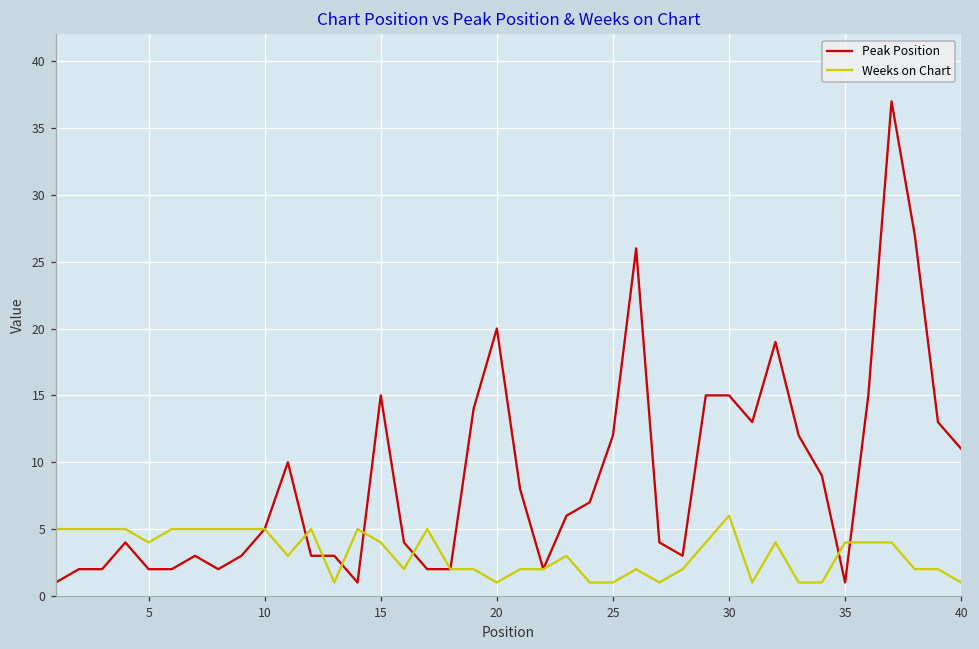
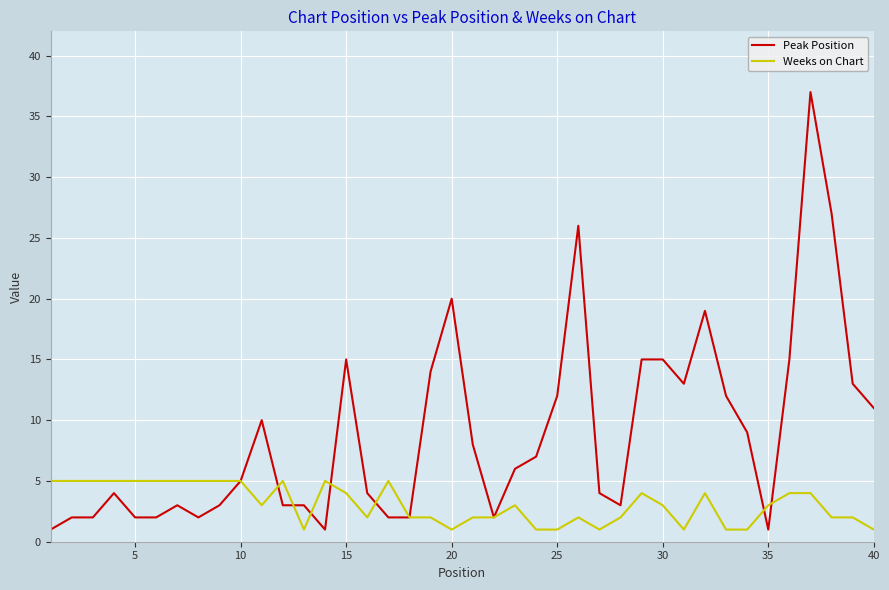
Weeks on Chart, 5: 4 -> 5
Weeks on Chart, 30: 6 -> 3
Weeks on Chart, 35: 4 -> 3
